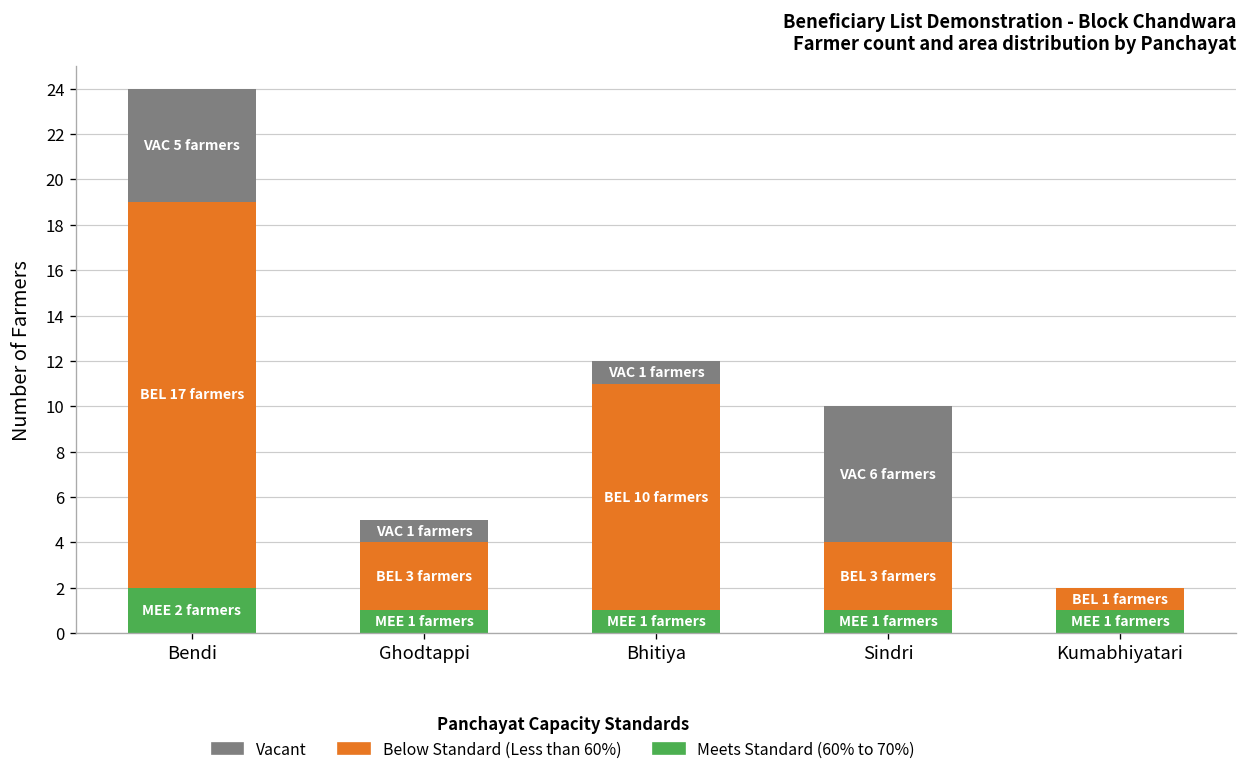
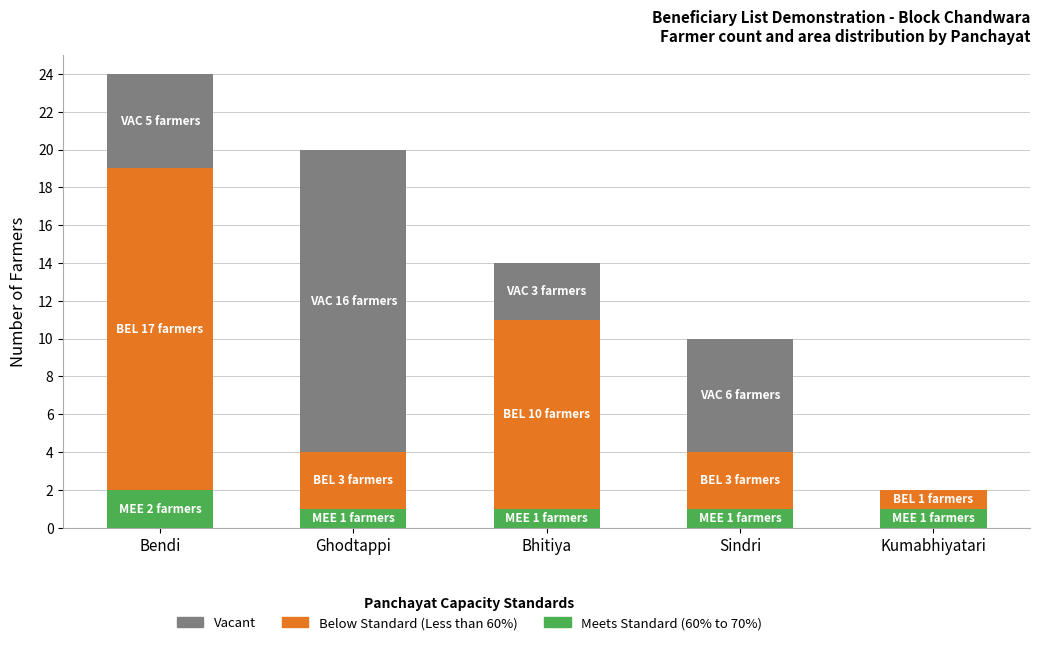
Vacant, Ghodtappi: 1 -> 16
Vacant, Bhitiya: 1 -> 3
